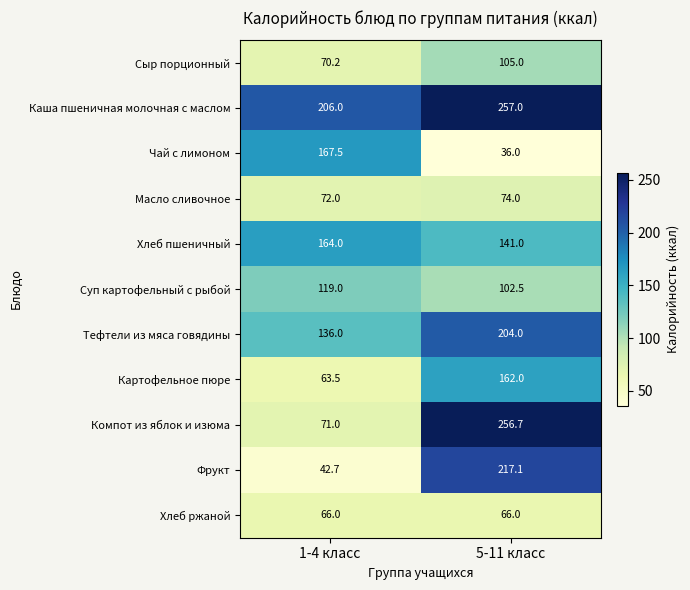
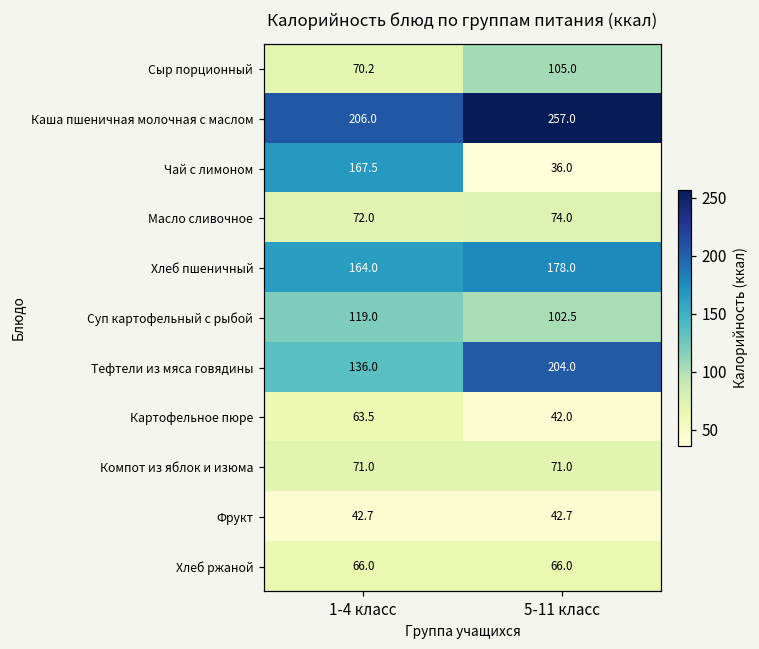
Хлеб пшеничный, 5-11 класс: 141.0 -> 178.0
Картофельное пюре, 5-11 класс: 162.0 -> 42.0
Компот из яблок и изюма, 5-11 класс: 256.7 -> 71.0
Фрукт, 5-11 класс: 217.1 -> 42.7
